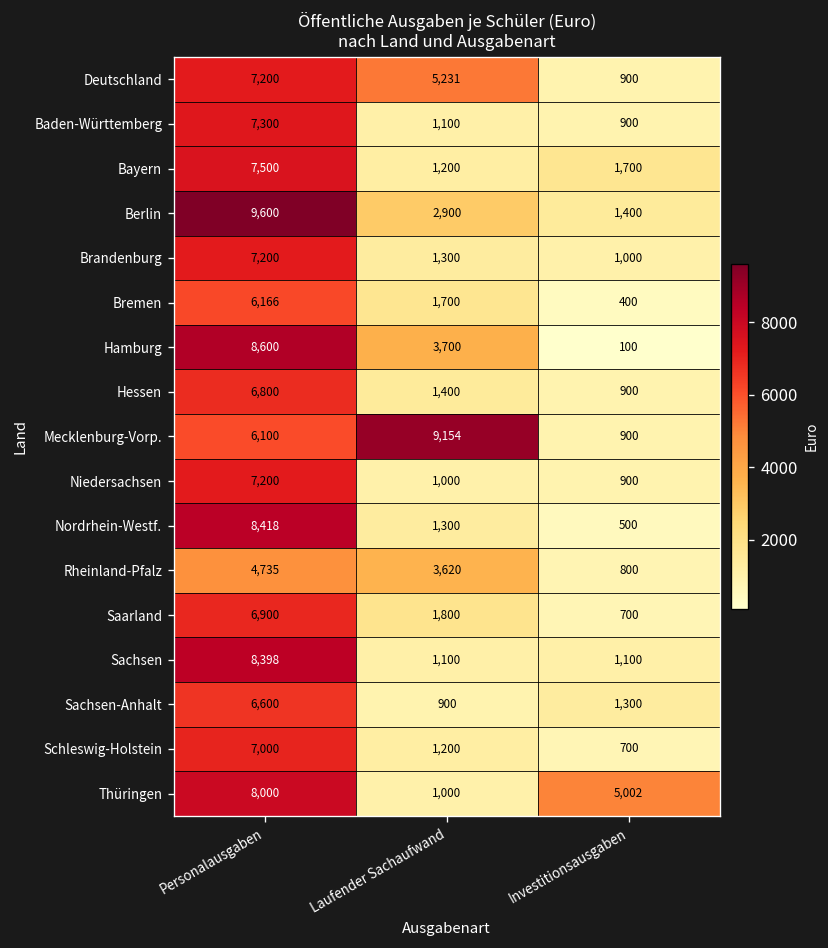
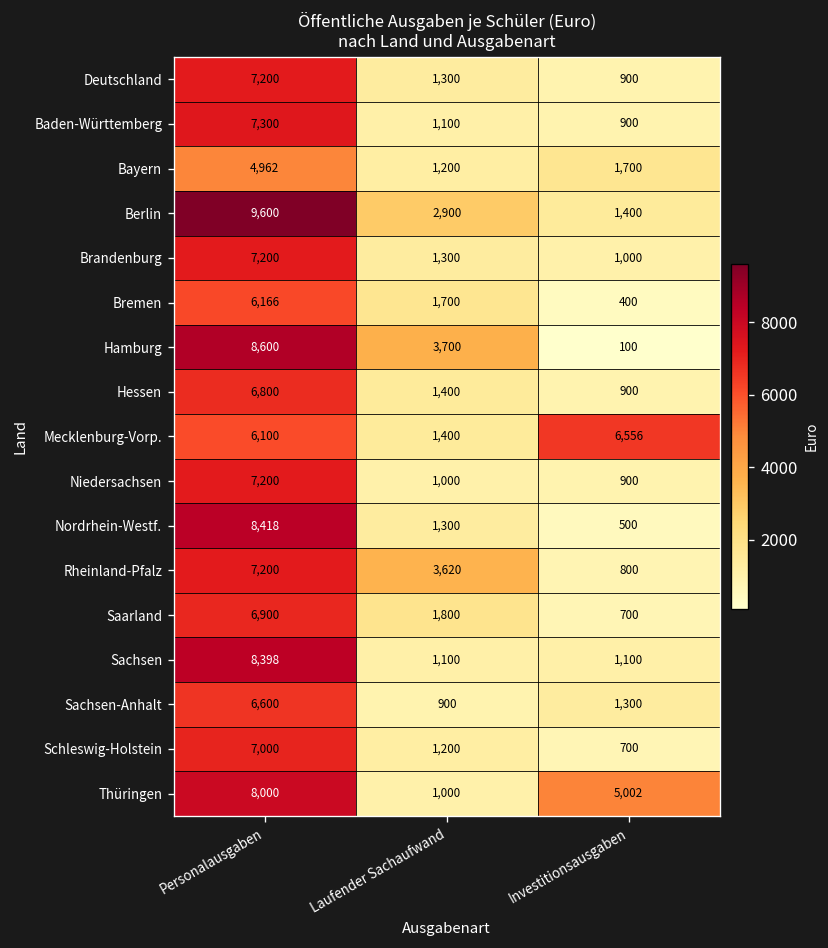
Deutschland, Laufender Sachaufwand: 5,231 -> 1,300
Bayern, Personalausgaben: 7,500 -> 4,962
Mecklenburg-Vorp., Laufender Sachaufwand: 9,154 -> 1,400
Mecklenburg-Vorp., Investitionsausgaben: 900 -> 6,556
Rheinland-Pfalz, Personalausgaben: 4,735 -> 7,200
